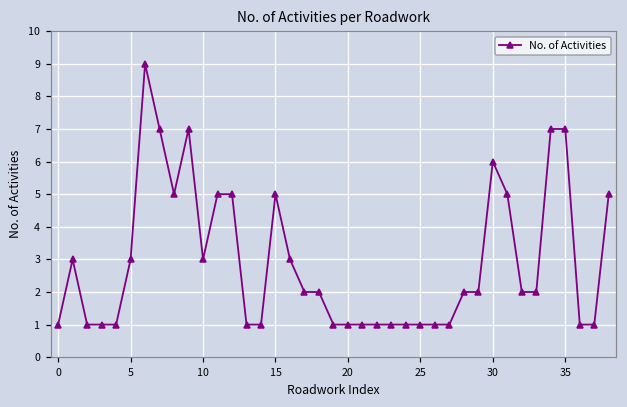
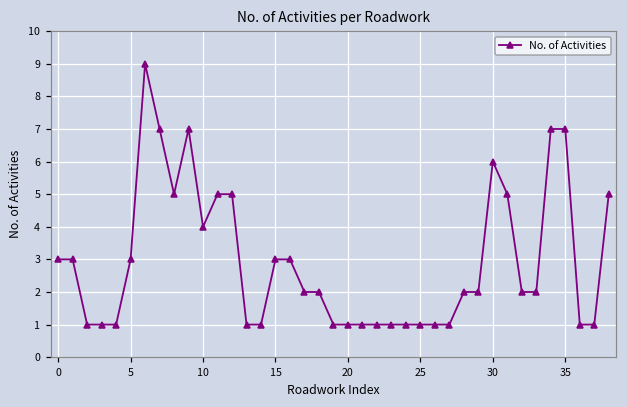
0: 1 -> 3
10: 3 -> 4
15: 5 -> 3
